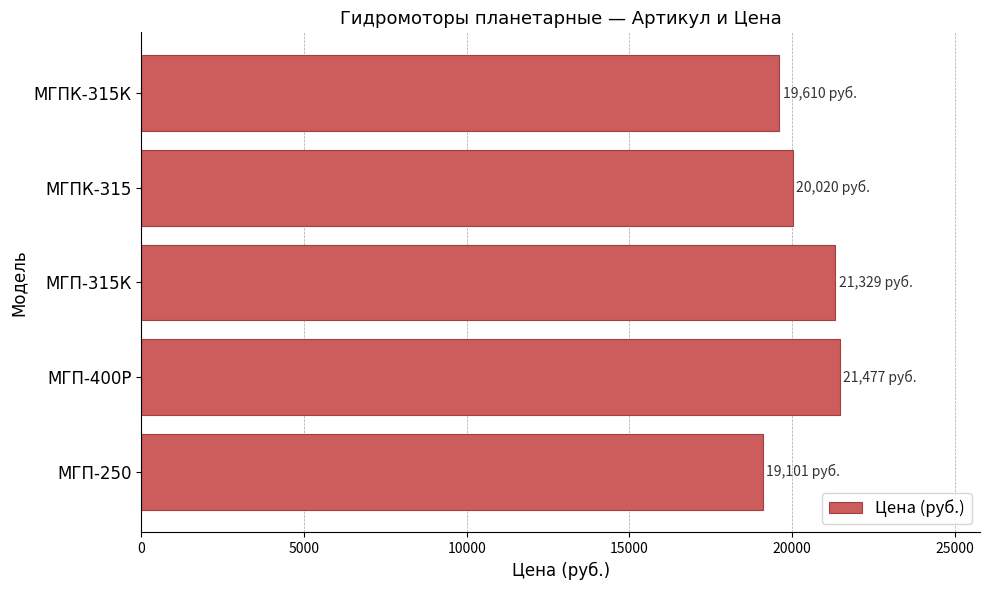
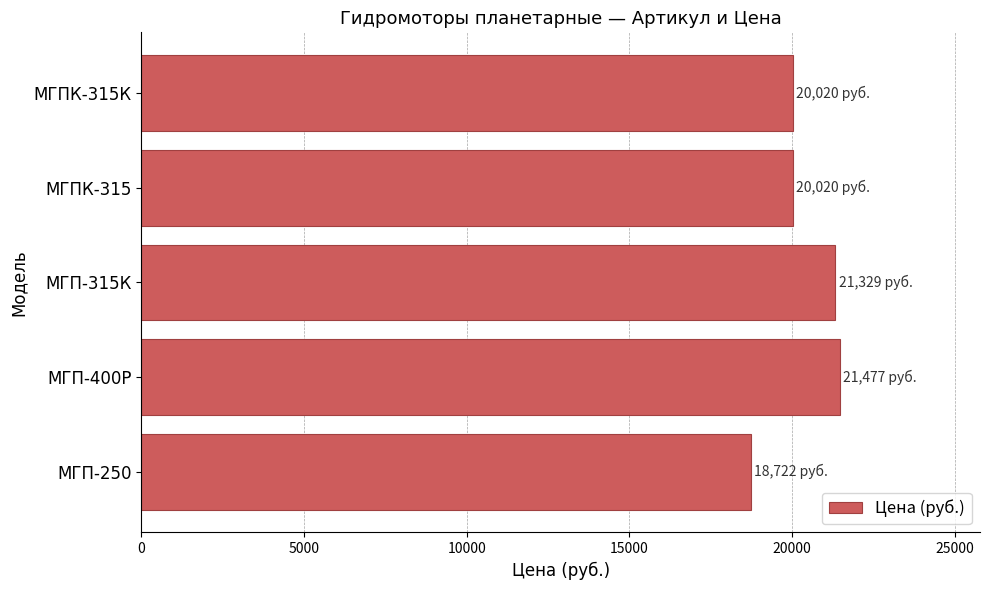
МГПК-315К: 19,610 -> 20,020
МГП-250: 19,101 -> 18,722
